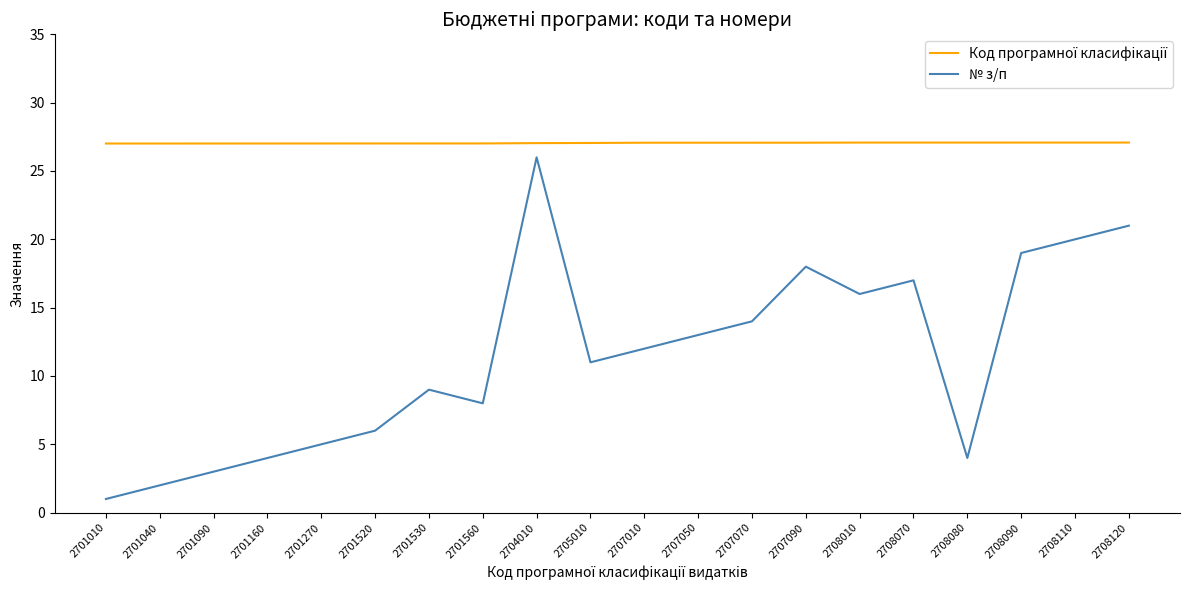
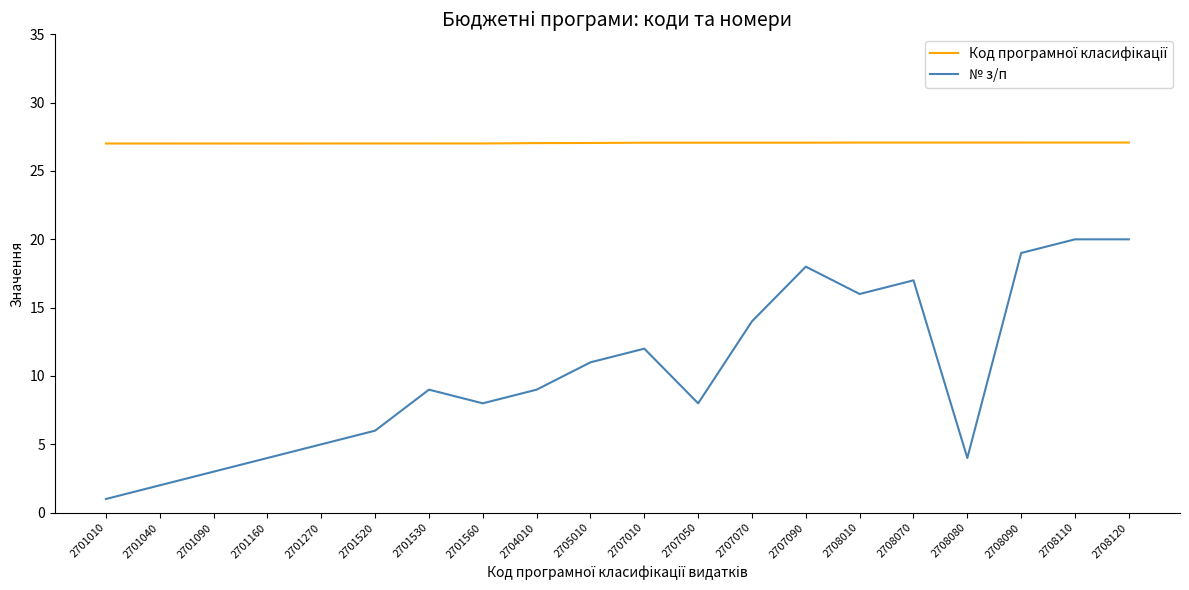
№ з/п, 2704010: 26 -> 9
№ з/п, 2707050: 13 -> 8
№ з/п, 2708120: 21 -> 20
